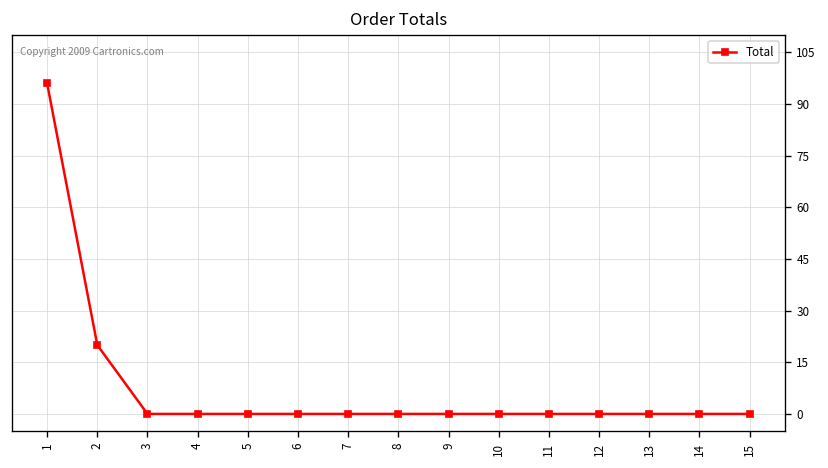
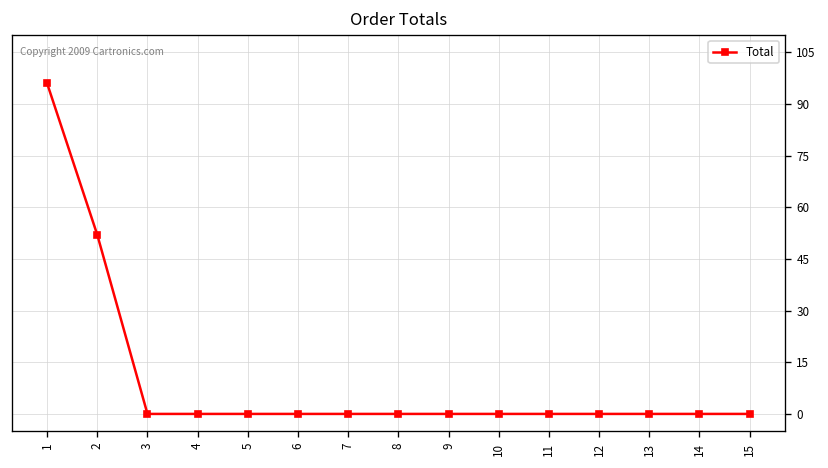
2: 20 -> 52
